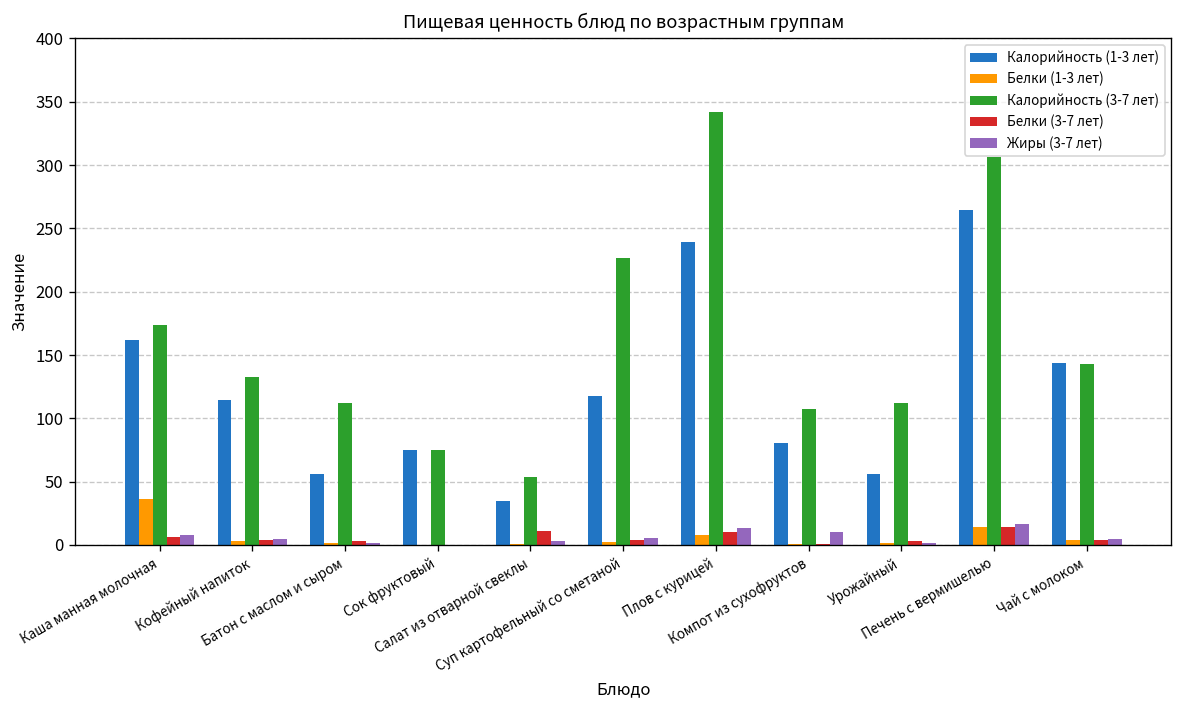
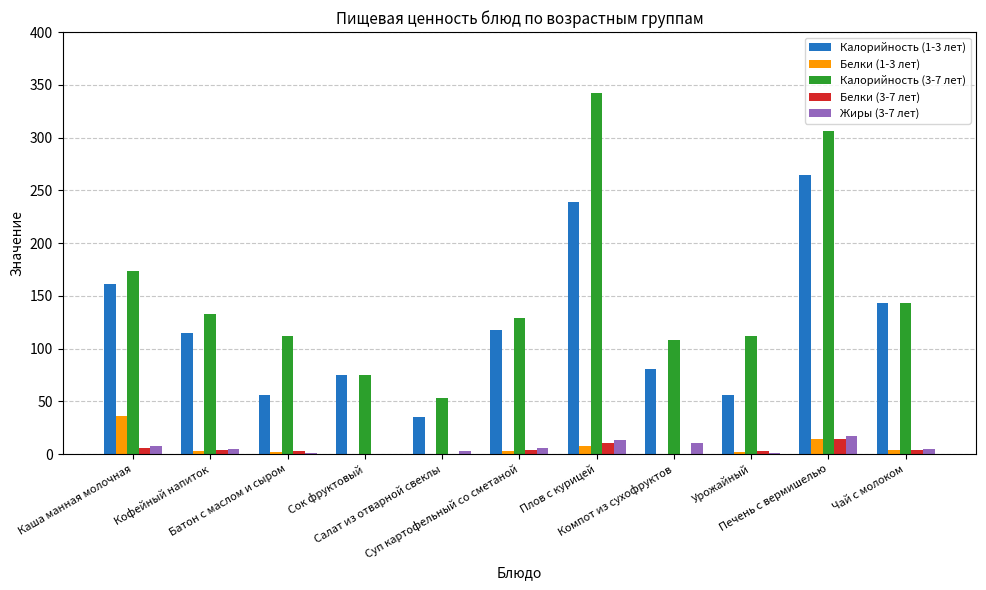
Белки (3-7 лет), Салат из отварной свеклы: 11 -> 1
Калорийность (3-7 лет), Суп картофельный со сметаной: 227 -> 129
